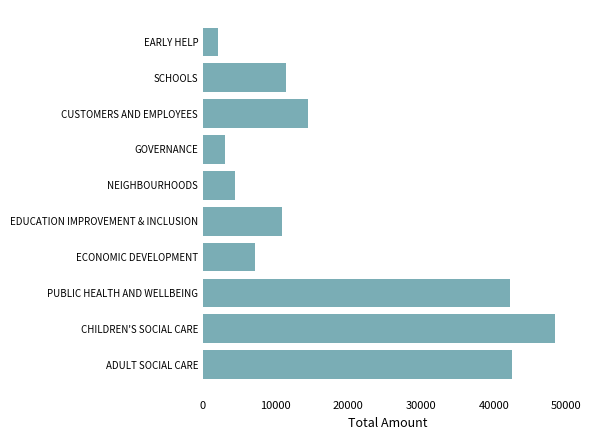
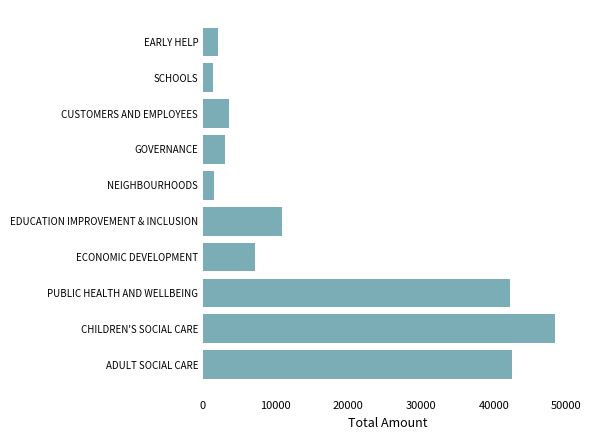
SCHOOLS: 11000 -> 1000
CUSTOMERS AND EMPLOYEES: 14000 -> 4000
NEIGHBOURHOODS: 4000 -> 2000
